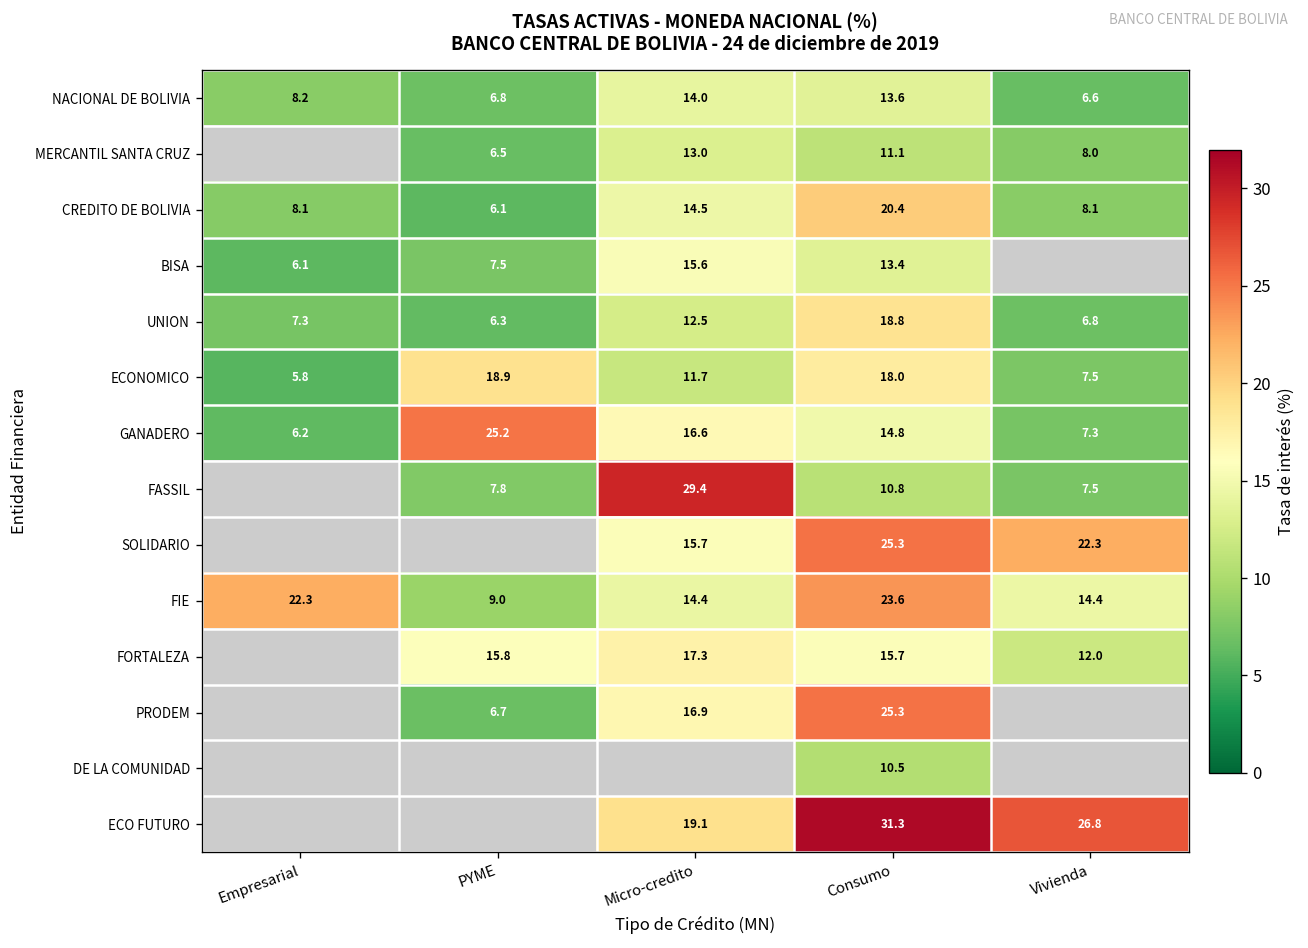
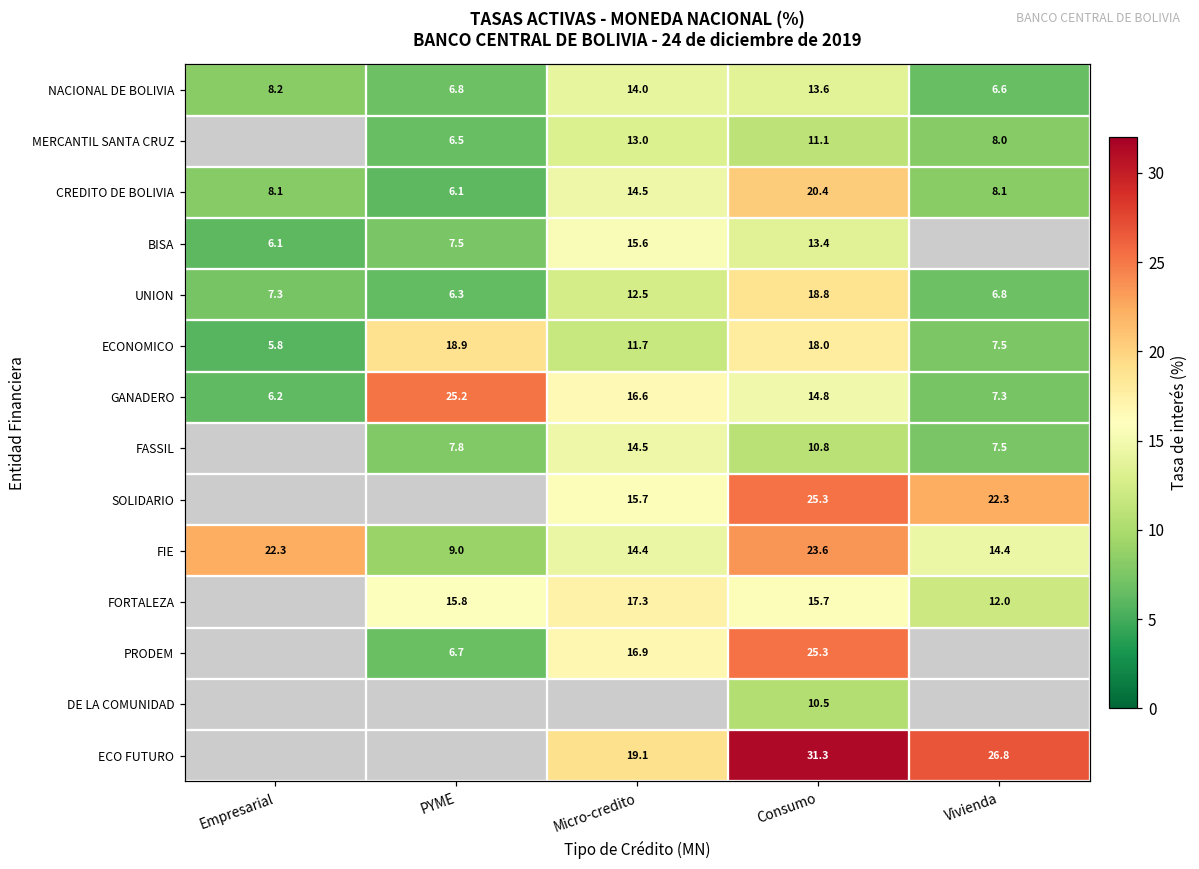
FASSIL, Micro-credito: 29.4 -> 14.5
